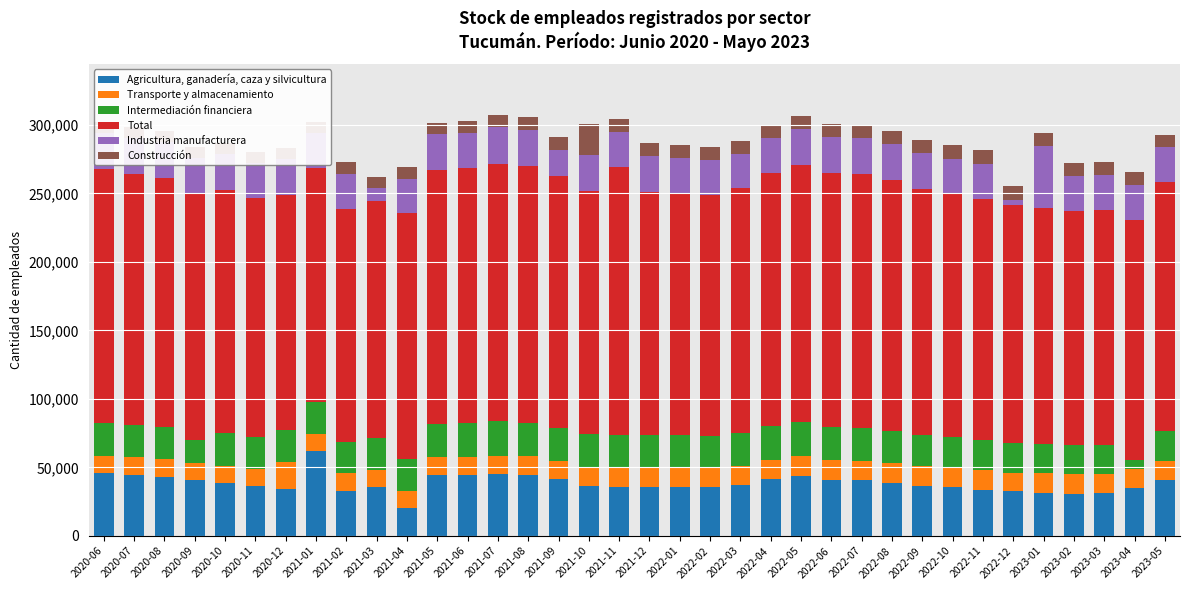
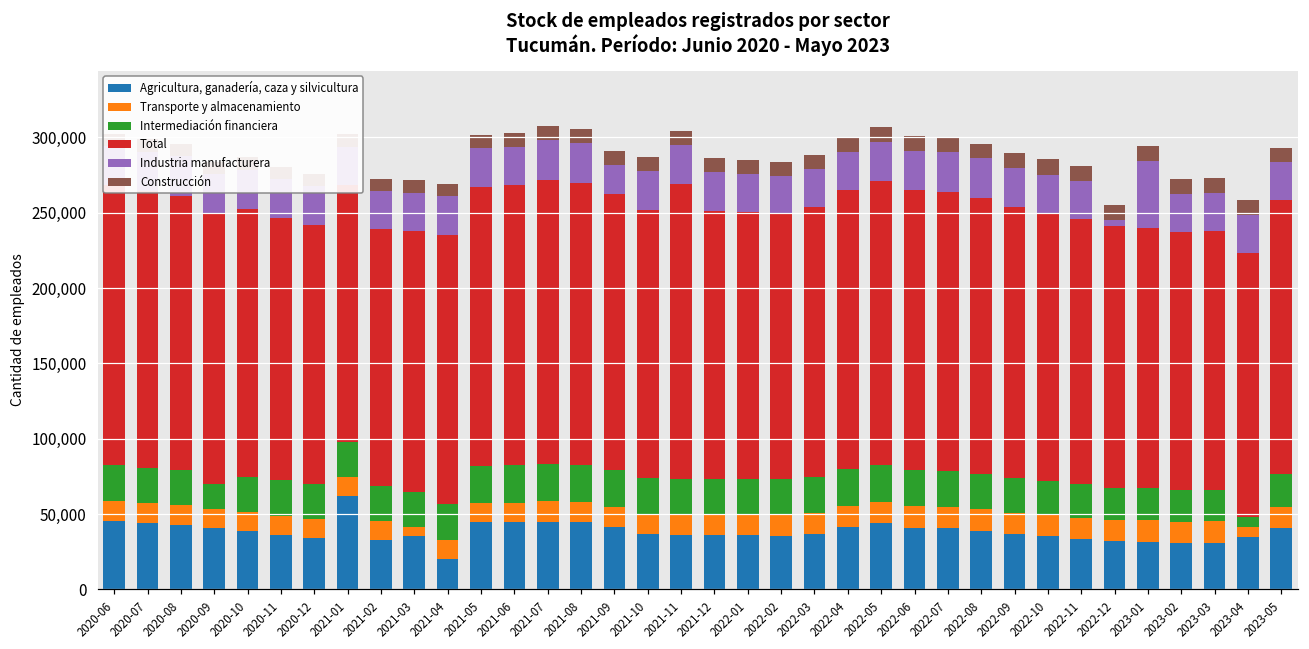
Transporte y almacenamiento, 2020-12: 20,000 -> 13,000
Transporte y almacenamiento, 2021-03: 13,000 -> 6,000
Industria manufacturera, 2021-03: 9,000 -> 25,000
Construcción, 2021-10: 23,000 -> 9,000
Transporte y almacenamiento, 2023-04: 14,000 -> 7,000
